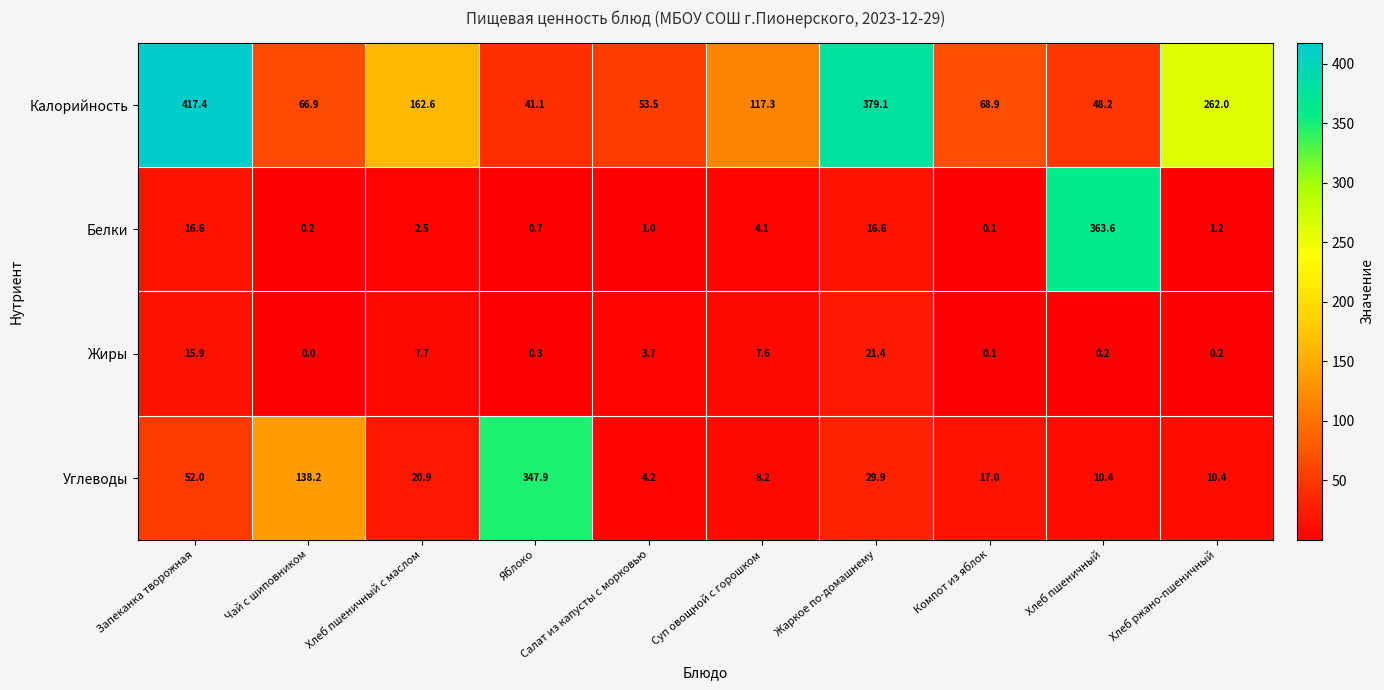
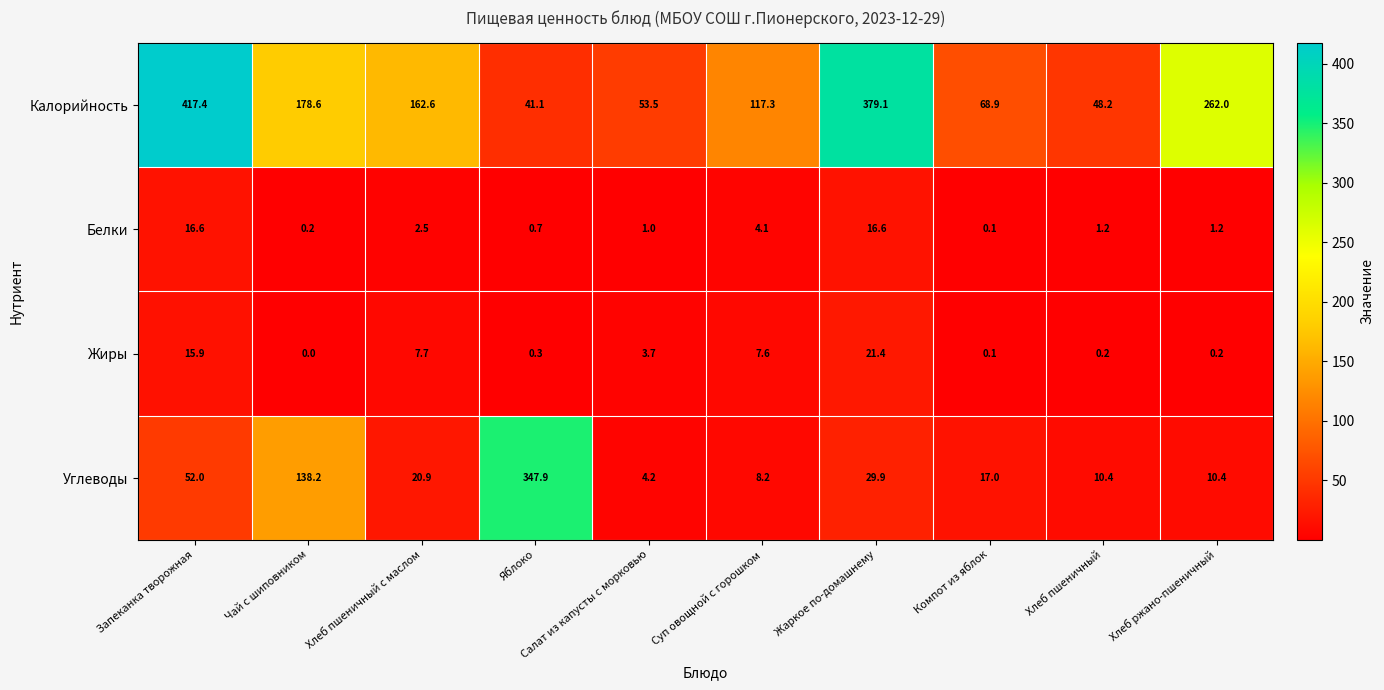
Калорийность, Чай с шиповником: 66.9 -> 178.6
Белки, Хлеб пшеничный: 363.6 -> 1.2
